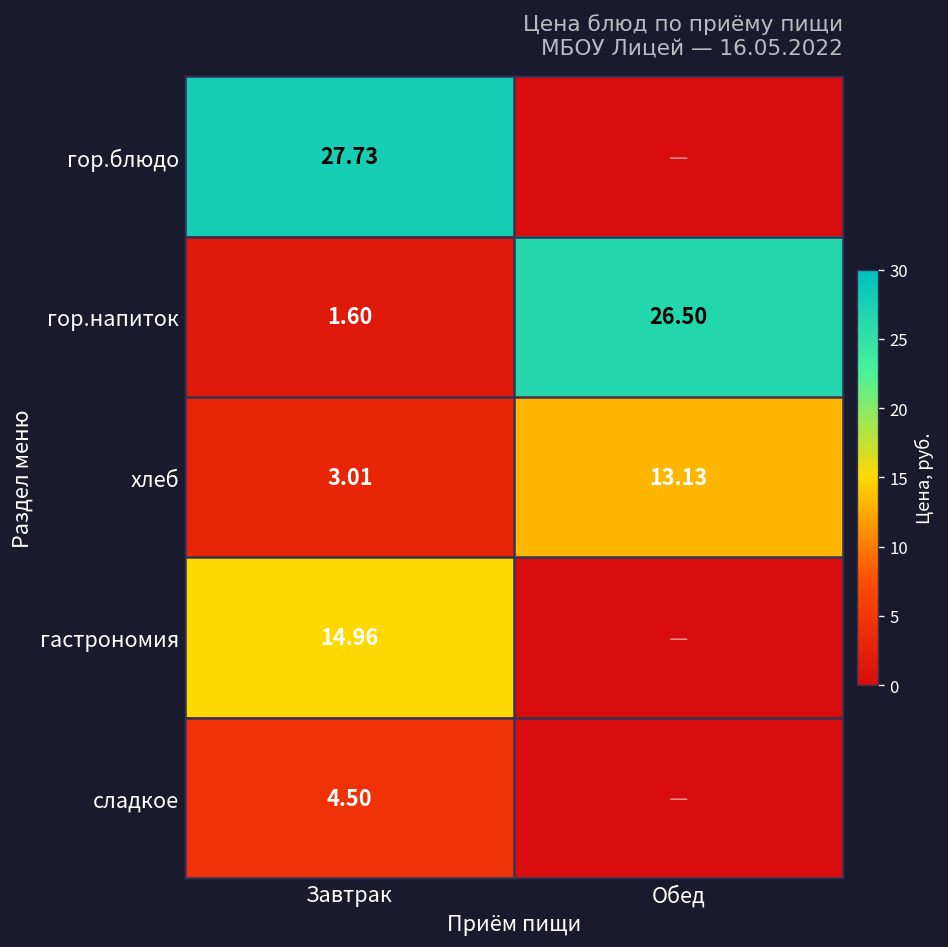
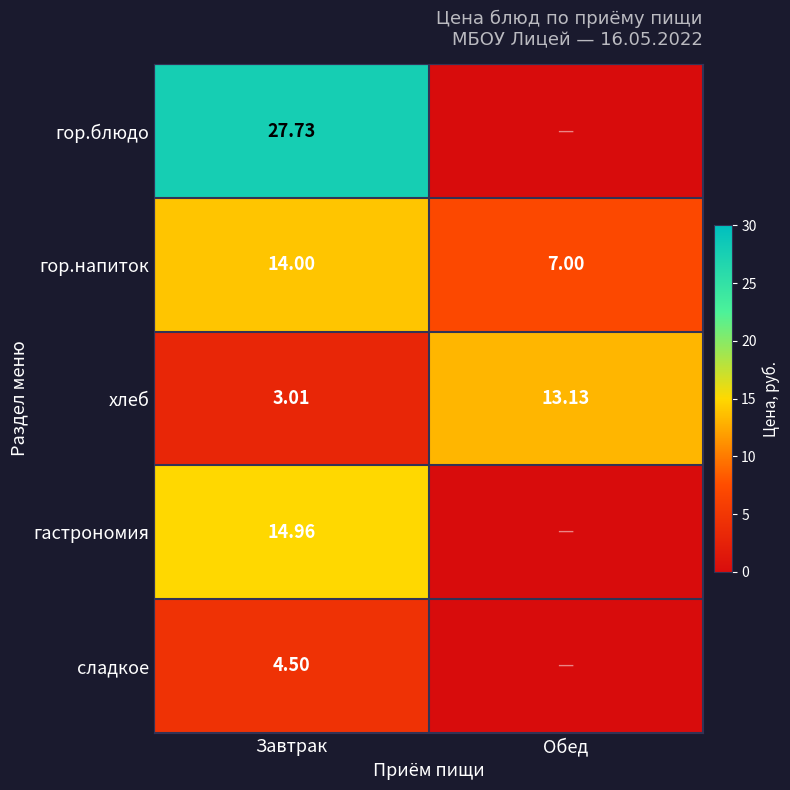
гор.напиток, Завтрак: 1.60 -> 14.00
гор.напиток, Обед: 26.50 -> 7.00
